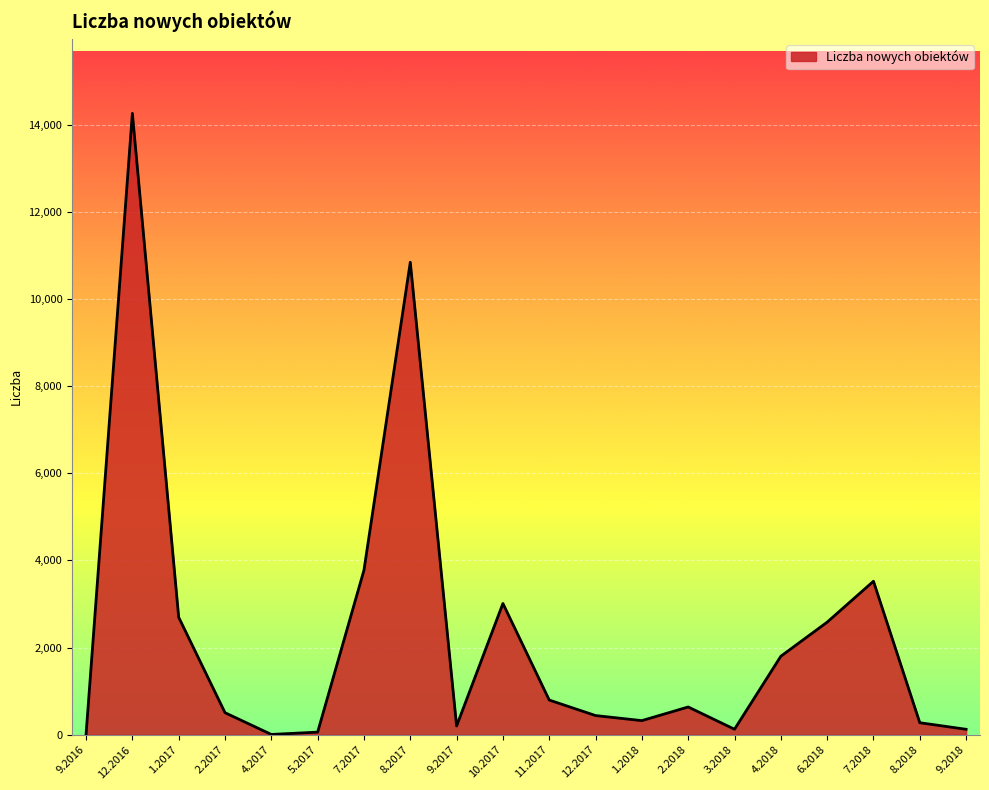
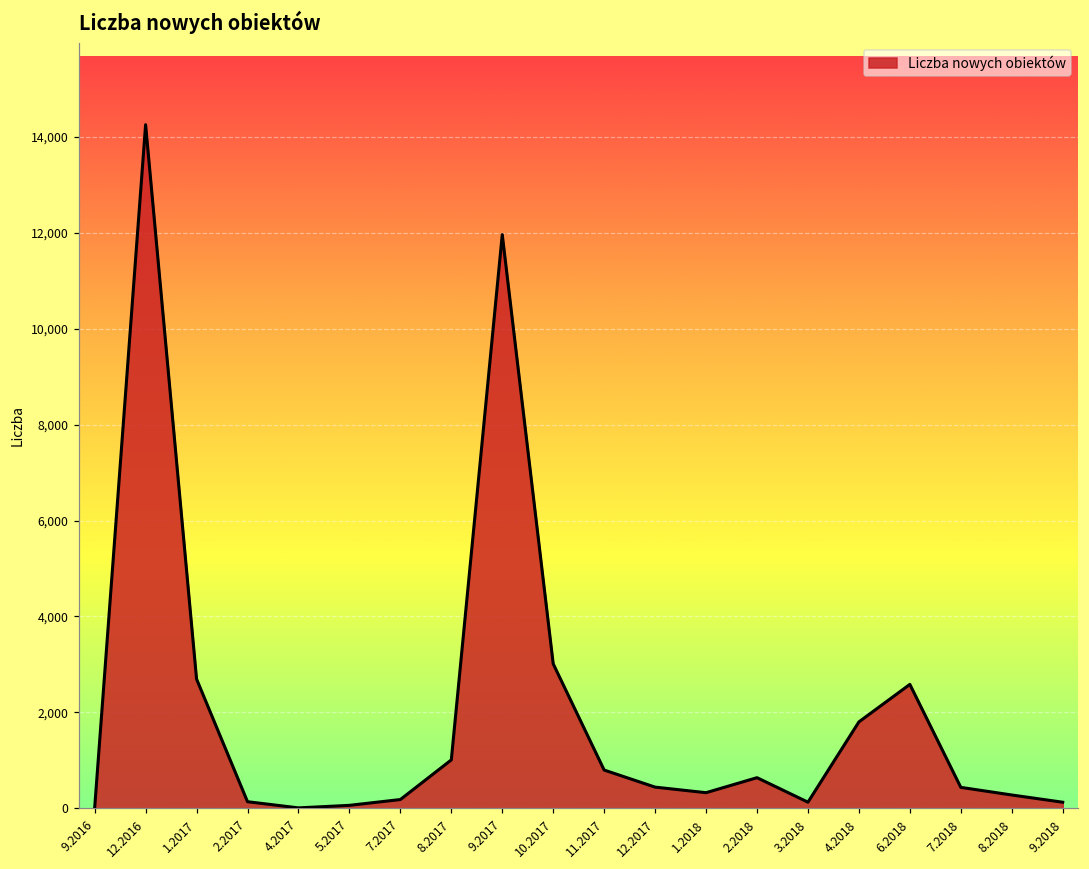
2.2017: 500 -> 100
7.2017: 3,800 -> 200
8.2017: 10,800 -> 1,000
9.2017: 200 -> 12,000
7.2018: 3,500 -> 400
